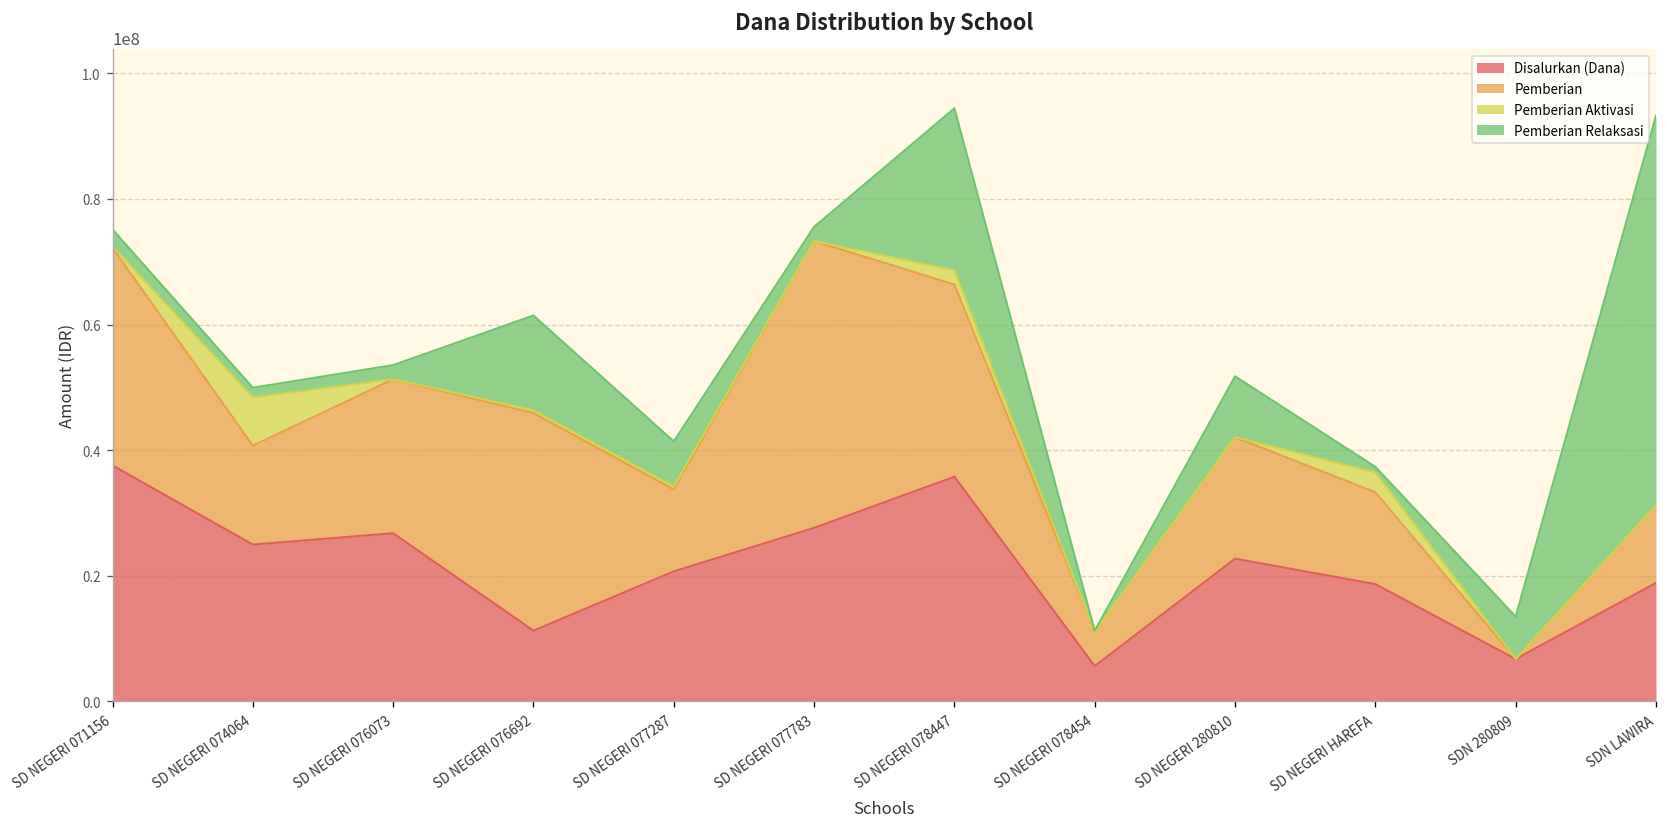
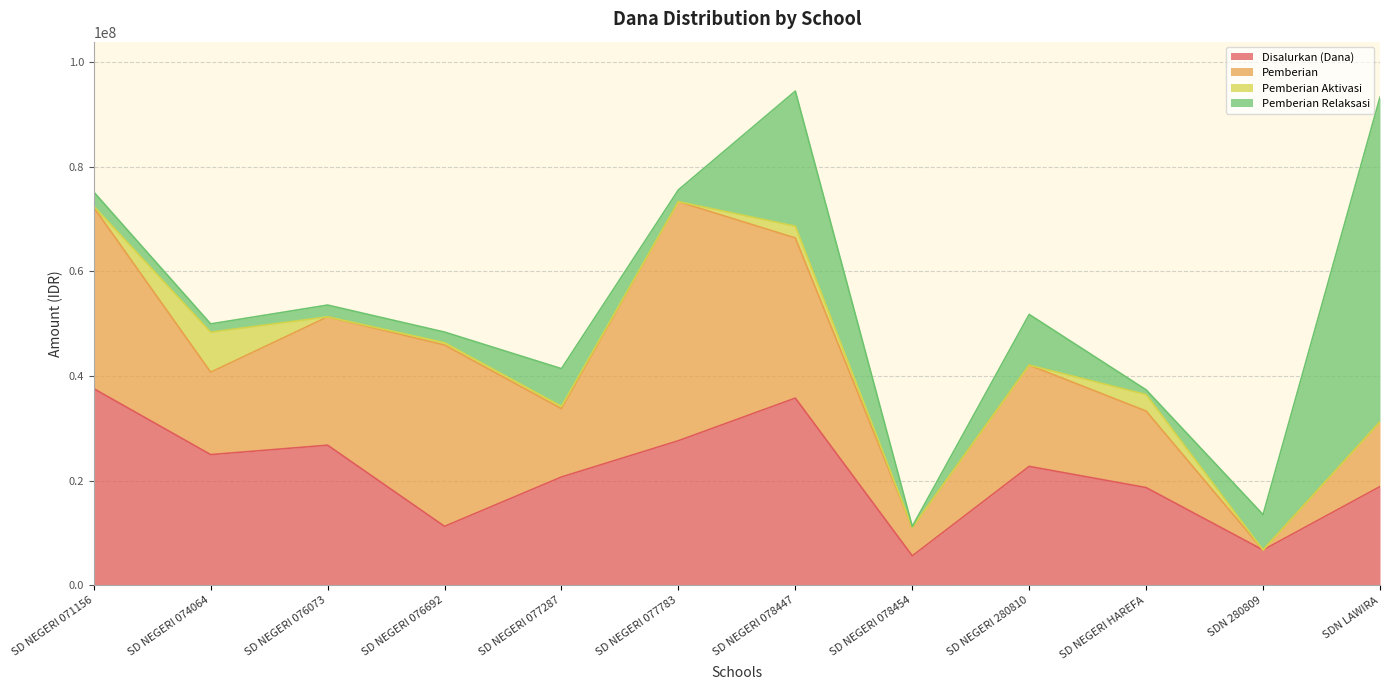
Pemberian Relaksasi, SD NEGERI 076692: 15000000 -> 2000000
